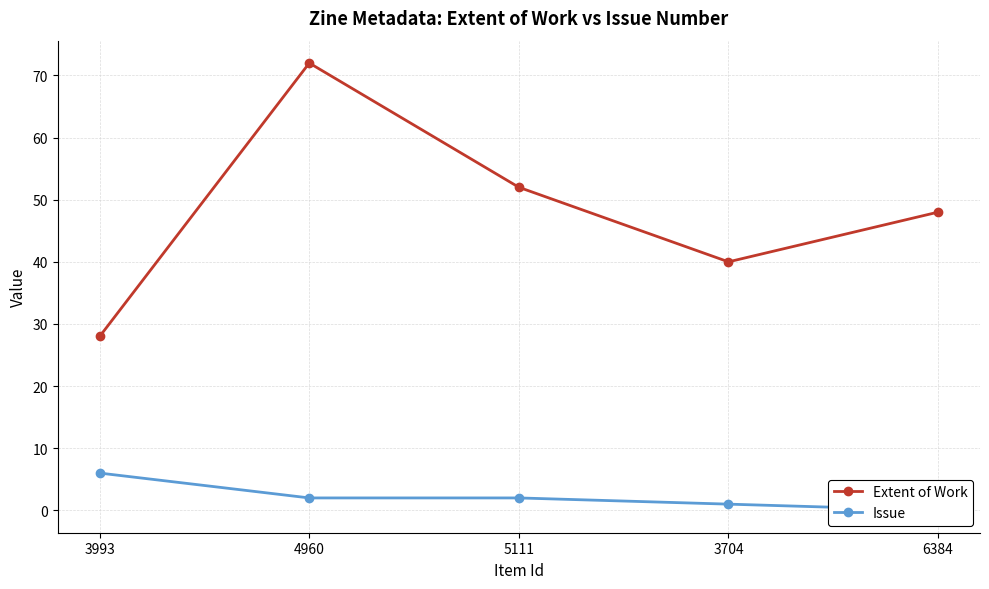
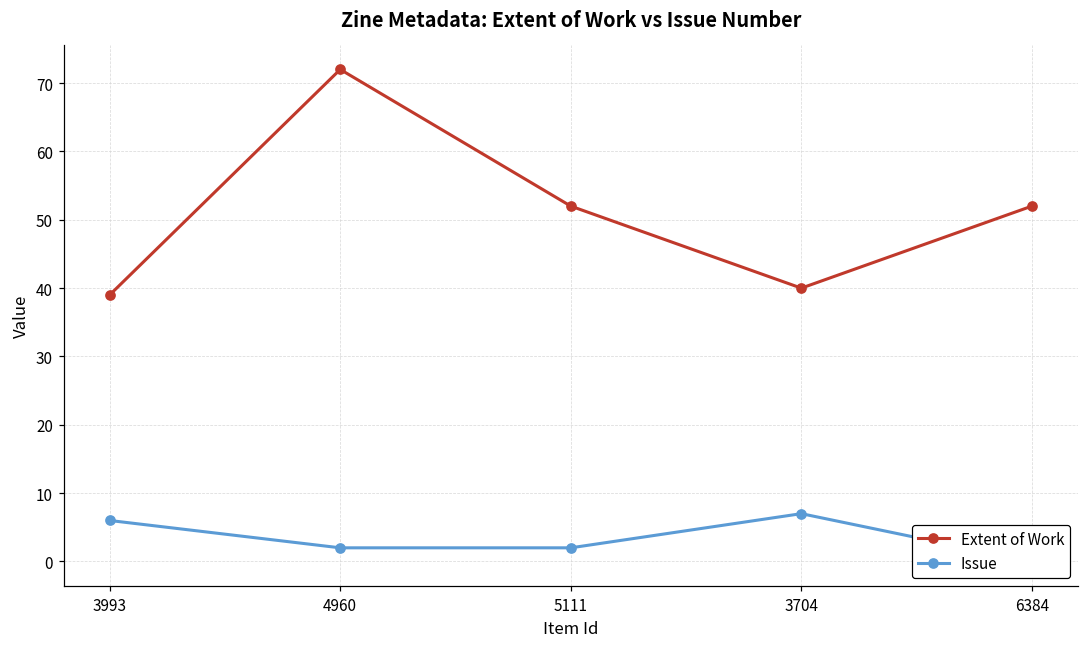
Extent of Work, 3993: 28 -> 39
Issue, 3704: 1 -> 7
Extent of Work, 6384: 48 -> 52
